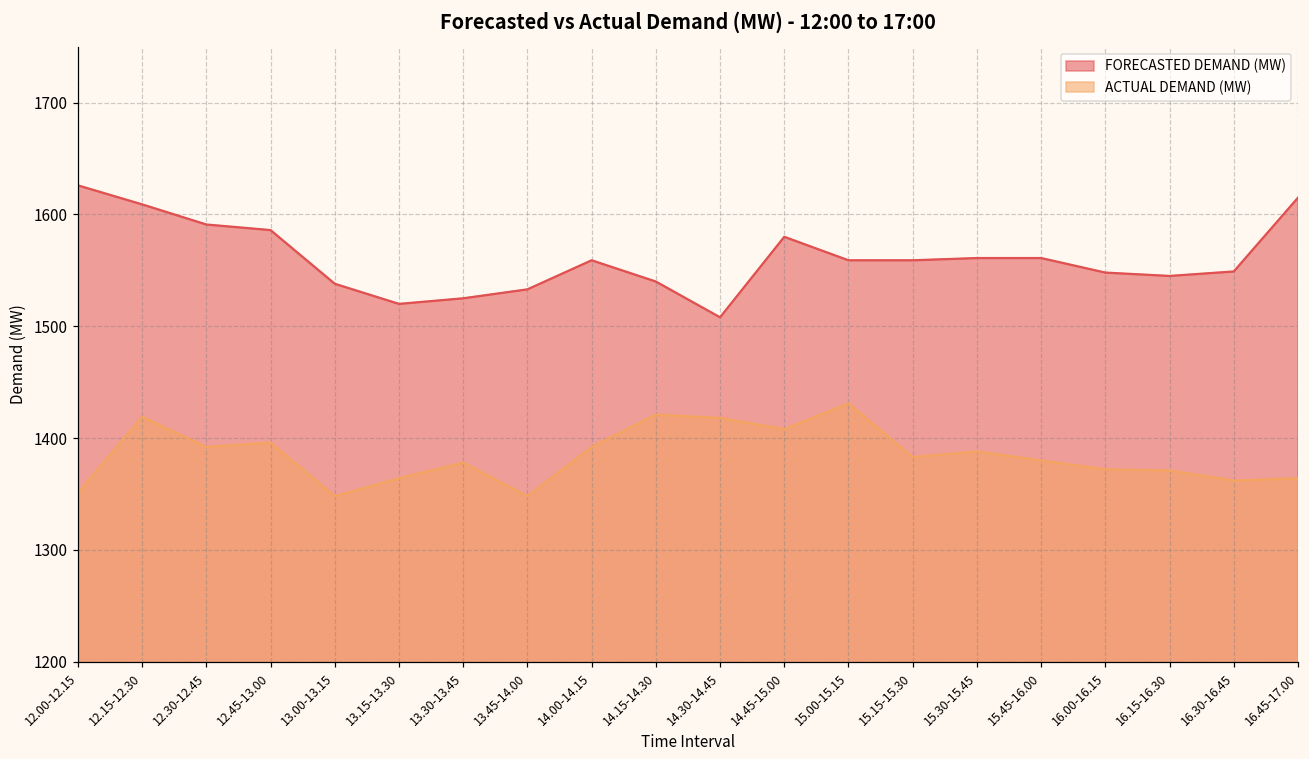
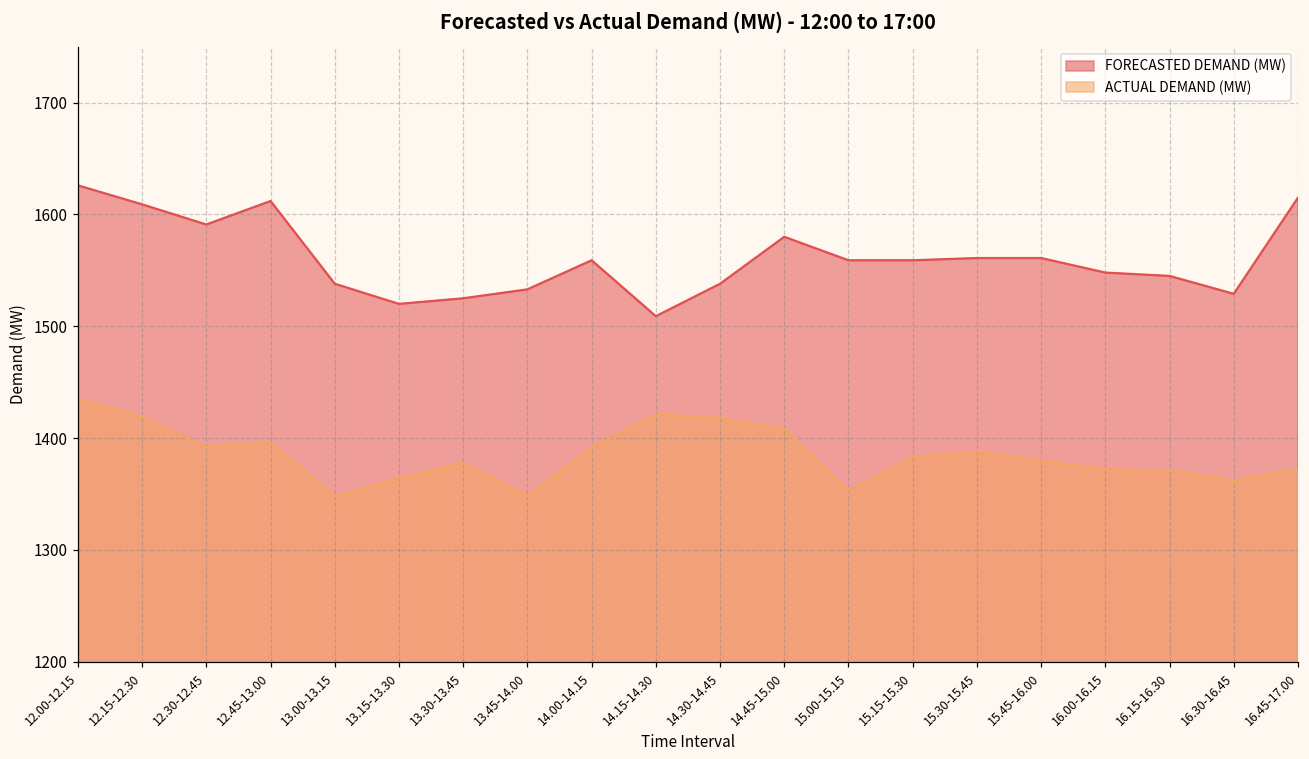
ACTUAL DEMAND (MW), 12.00-12.15: 1351 -> 1435
FORECASTED DEMAND (MW), 12.45-13.00: 1586 -> 1612
FORECASTED DEMAND (MW), 14.15-14.30: 1540 -> 1509
FORECASTED DEMAND (MW), 14.30-14.45: 1508 -> 1538
ACTUAL DEMAND (MW), 15.00-15.15: 1431 -> 1353
FORECASTED DEMAND (MW), 16.30-16.45: 1549 -> 1529
ACTUAL DEMAND (MW), 16.45-17.00: 1364 -> 1372
